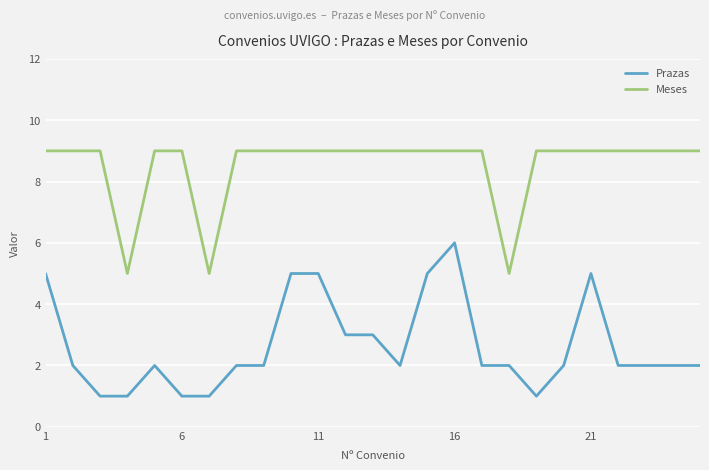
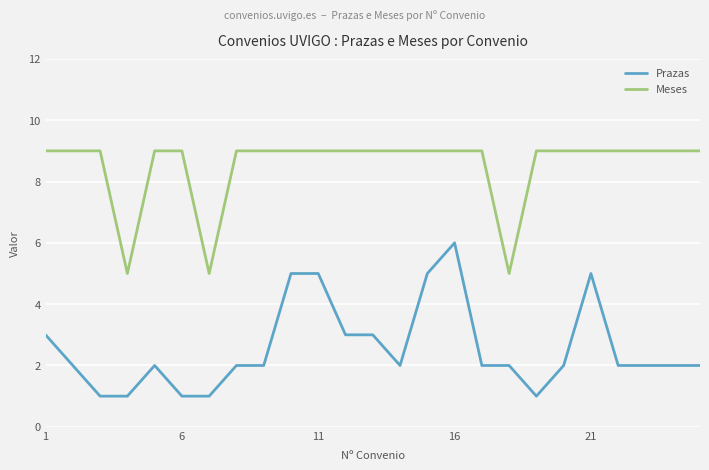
Prazas, 1: 5 -> 3
